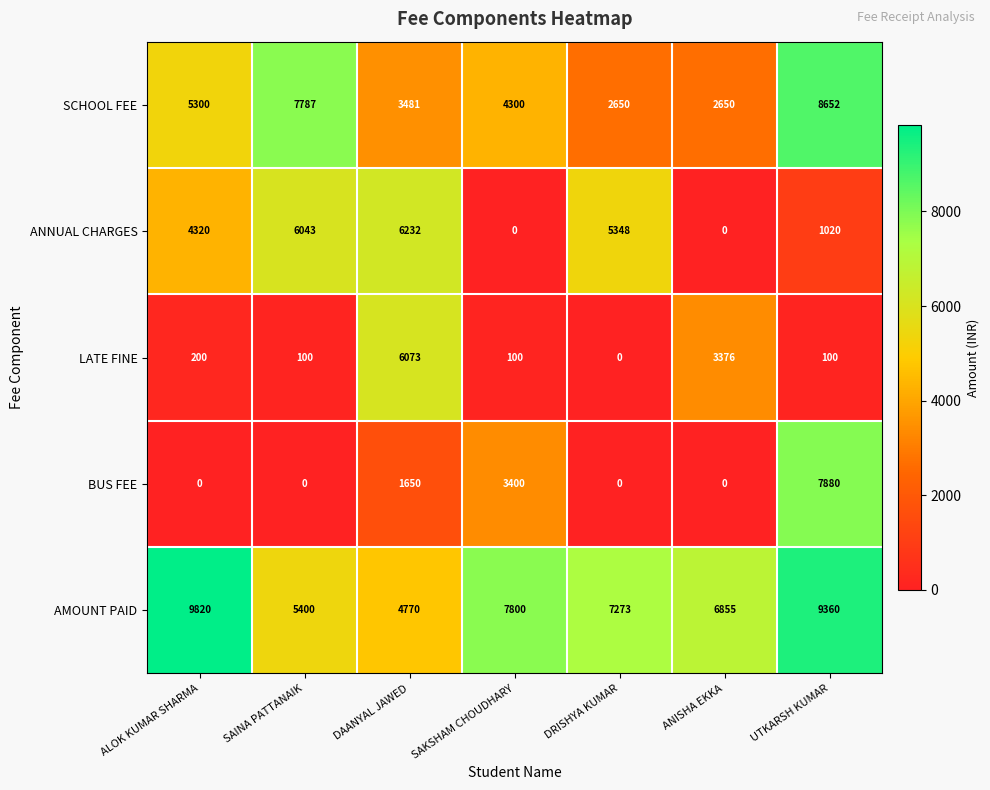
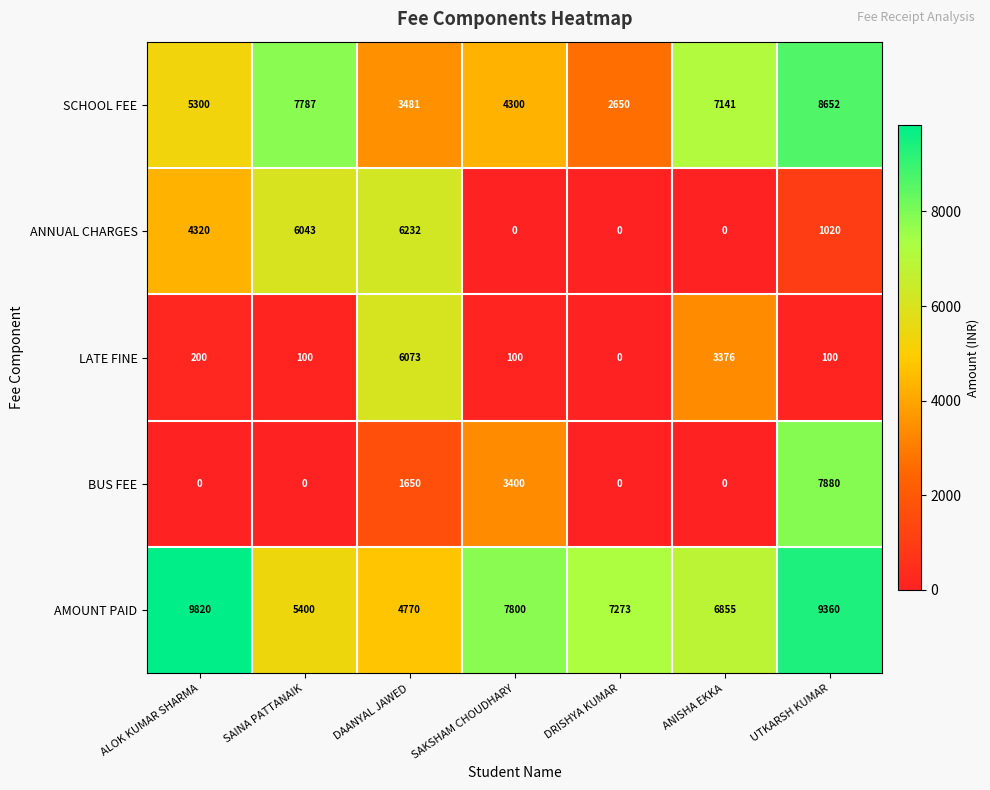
SCHOOL FEE, ANISHA EKKA: 2650 -> 7141
ANNUAL CHARGES, DRISHYA KUMAR: 5348 -> 0
